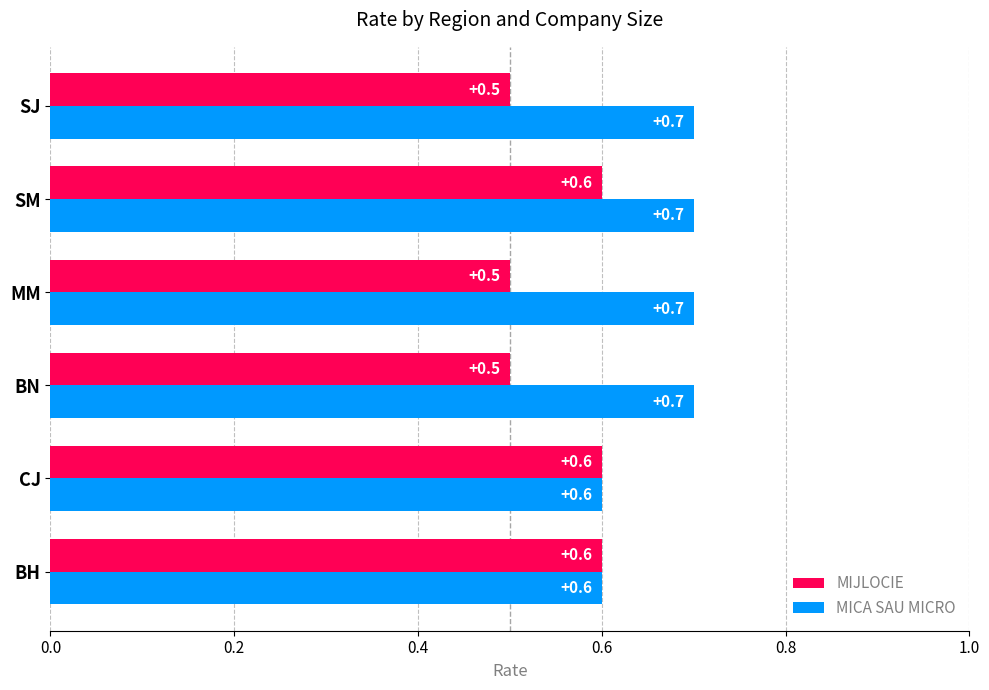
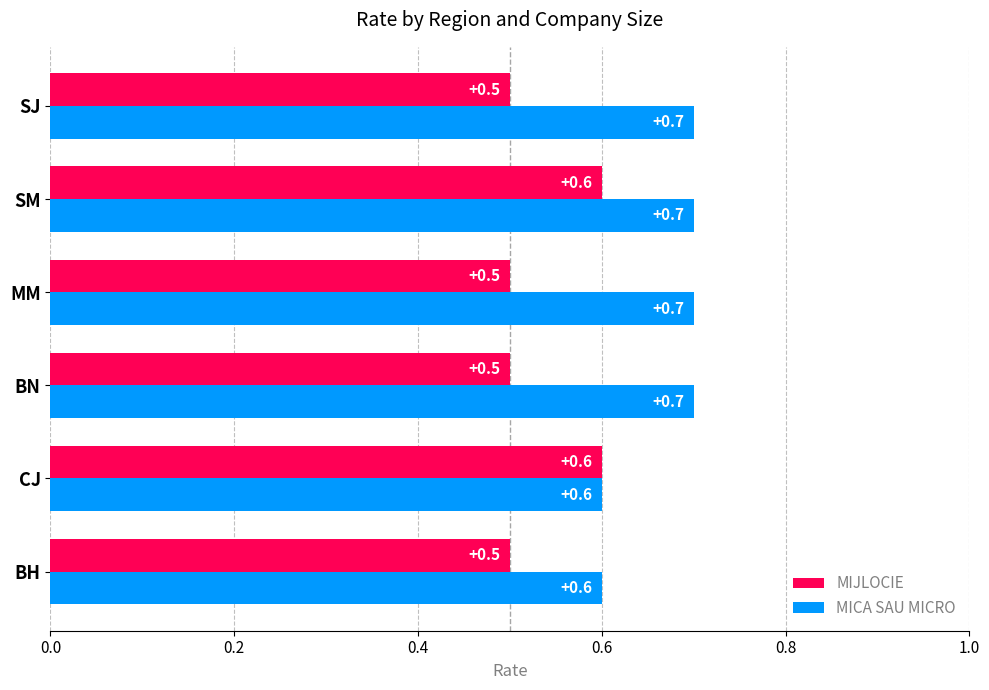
MIJLOCIE, BH: +0.6 -> +0.5
